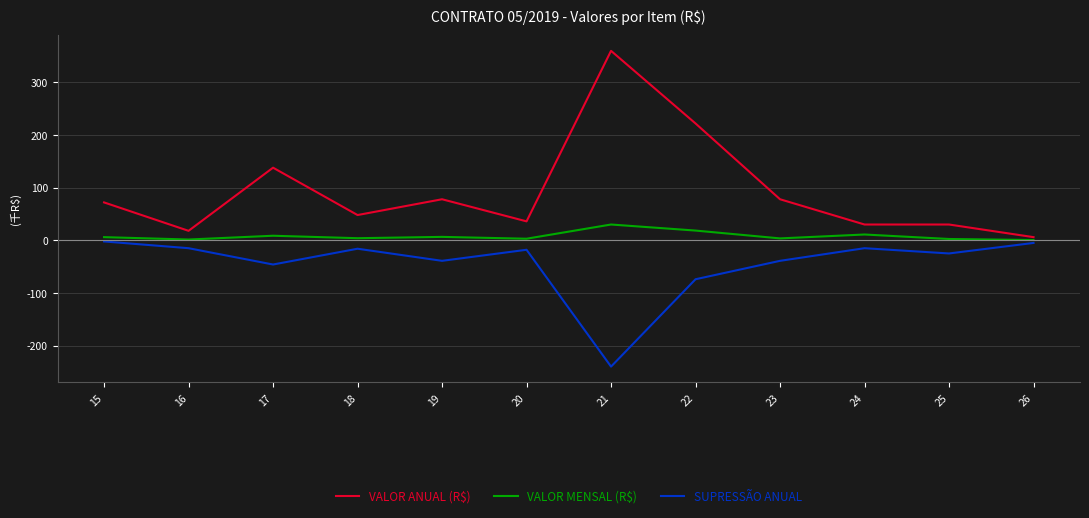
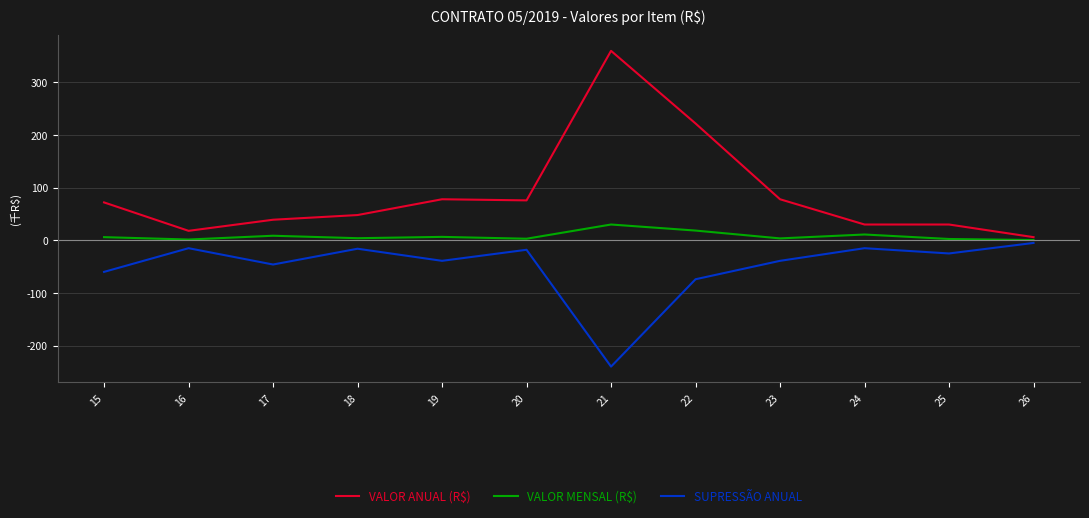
SUPRESSÃO ANUAL, 15: 0 -> -60
VALOR ANUAL (R$), 17: 140 -> 40
VALOR ANUAL (R$), 20: 40 -> 80
